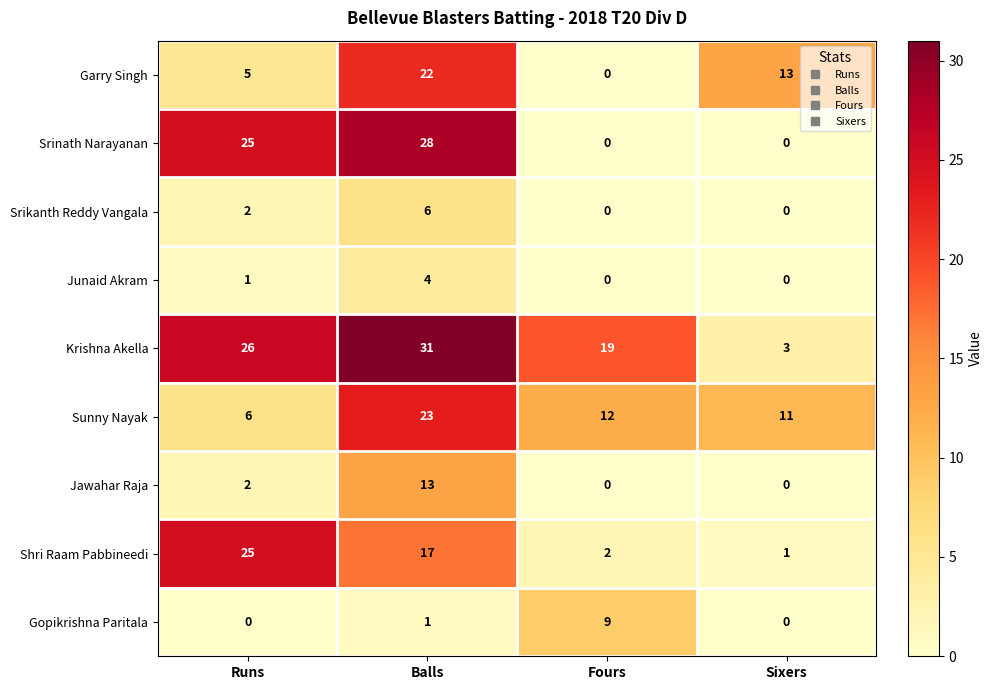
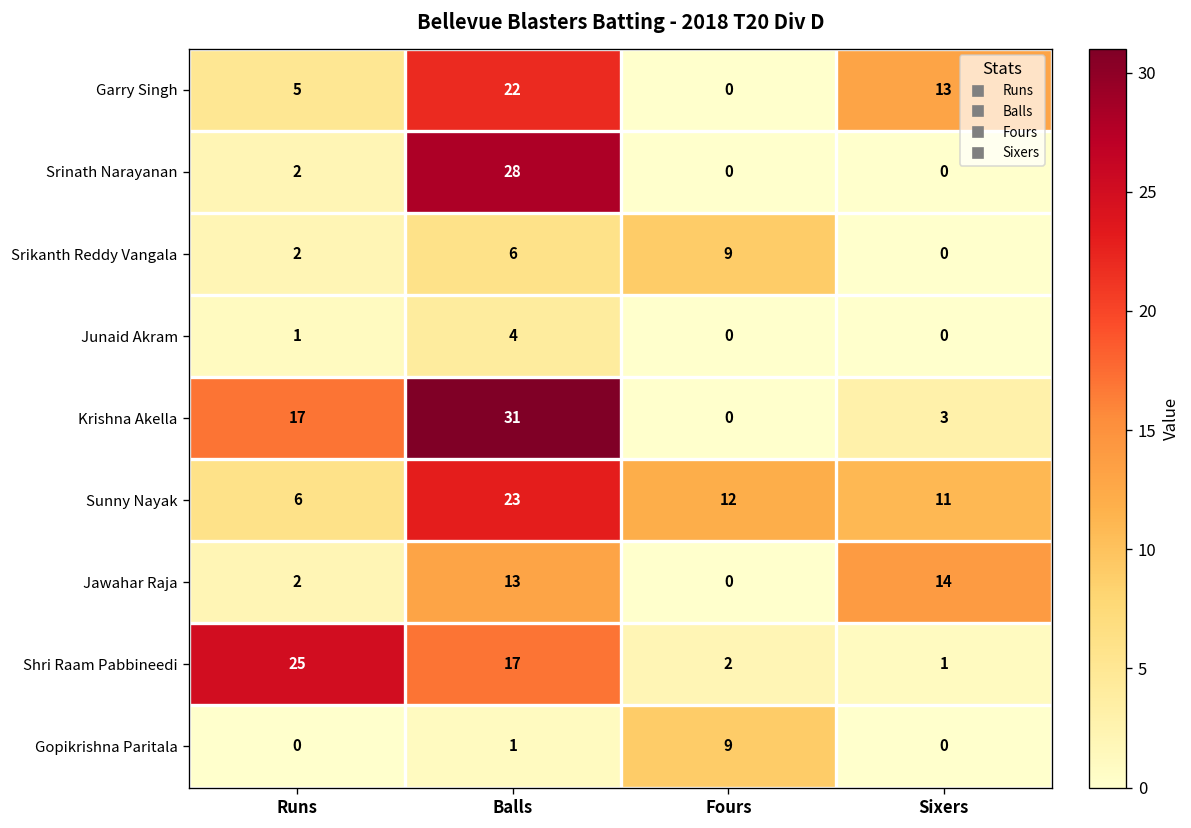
Srinath Narayanan, Runs: 25 -> 2
Srikanth Reddy Vangala, Fours: 0 -> 9
Krishna Akella, Runs: 26 -> 17
Krishna Akella, Fours: 19 -> 0
Jawahar Raja, Sixers: 0 -> 14
